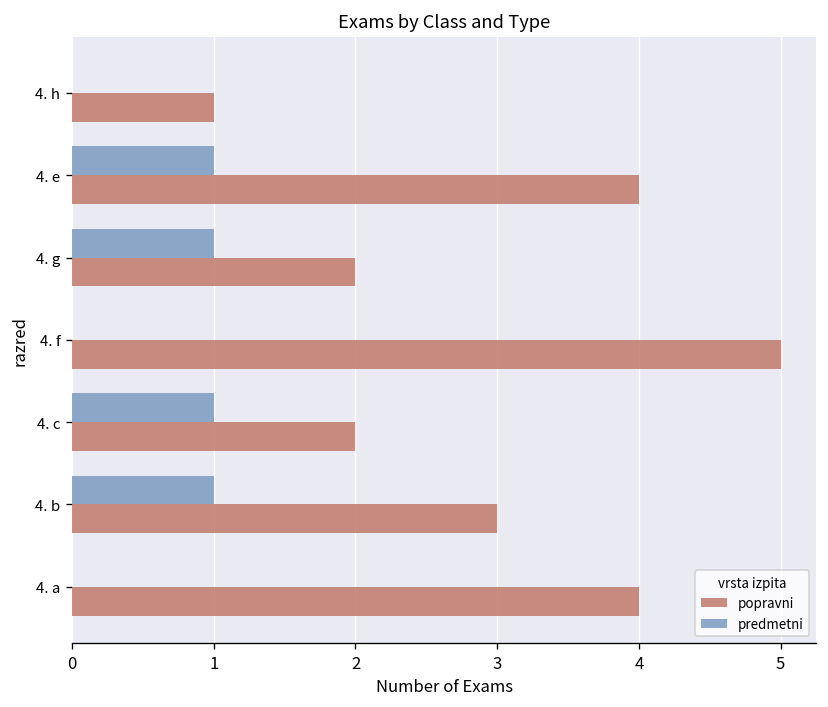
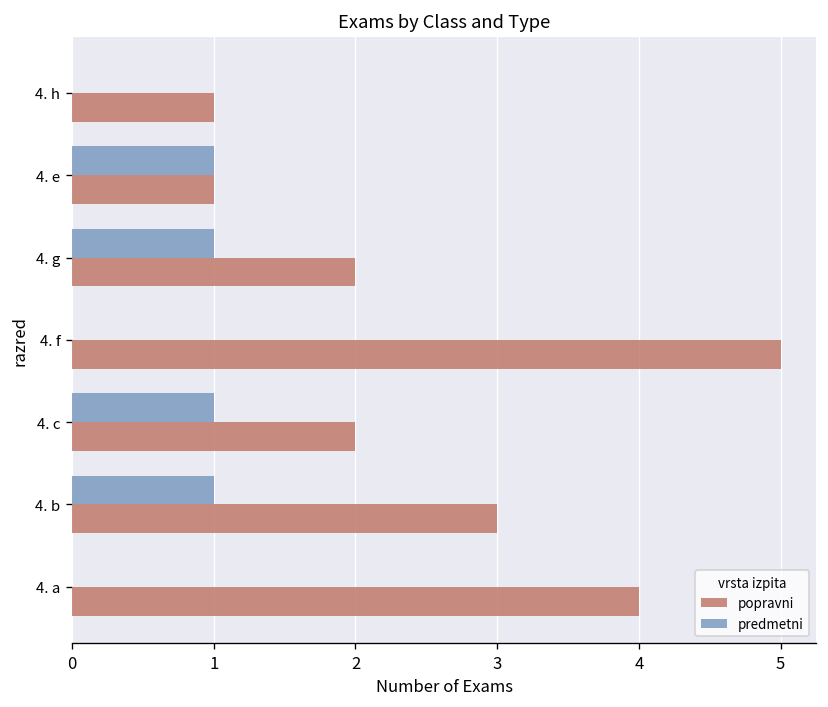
popravni, 4. e: 4 -> 1
